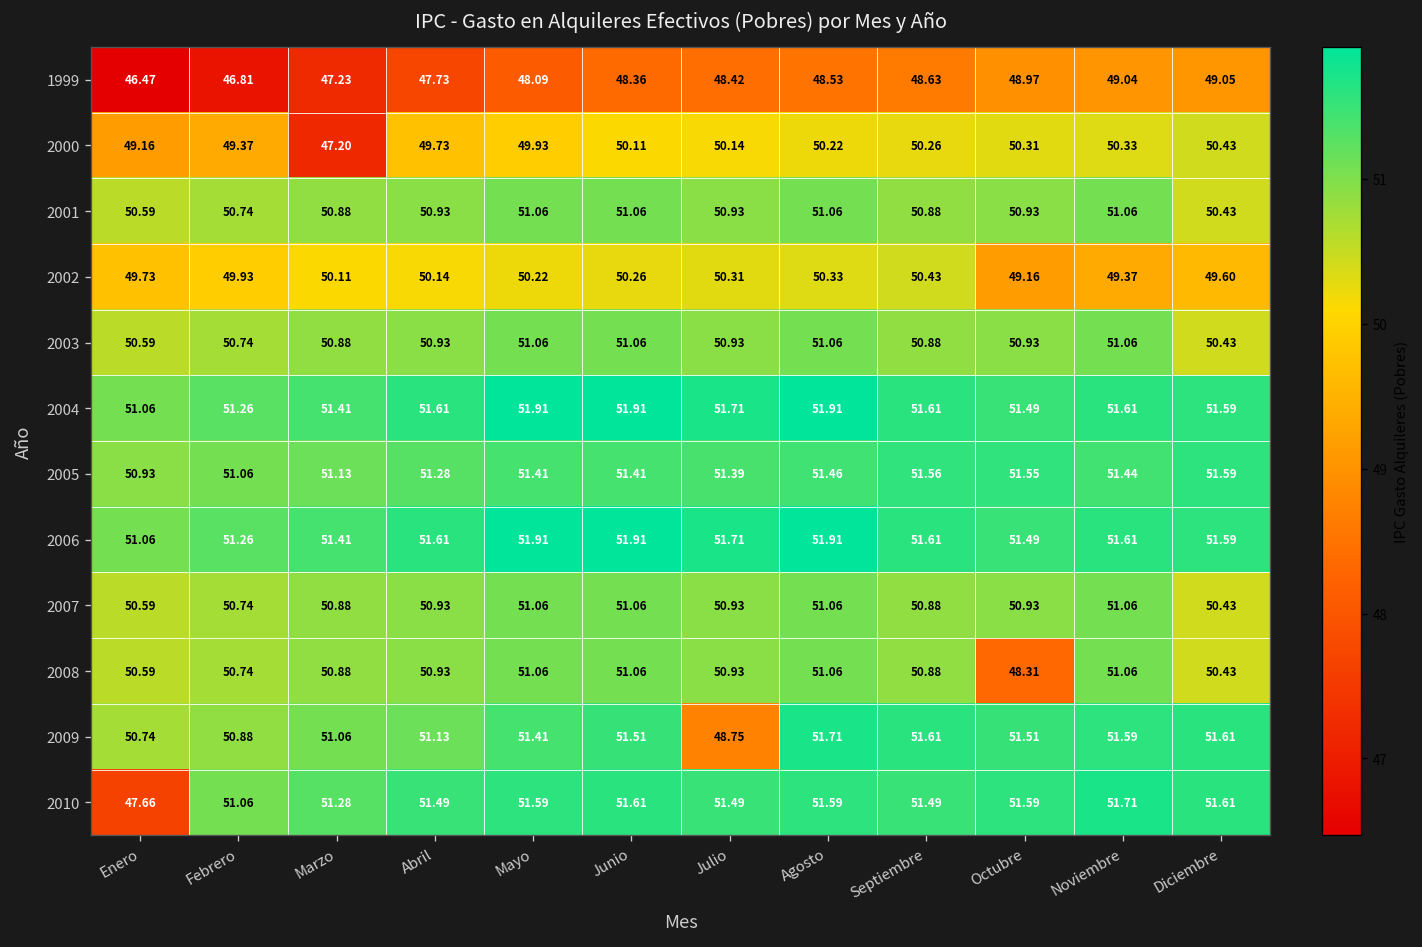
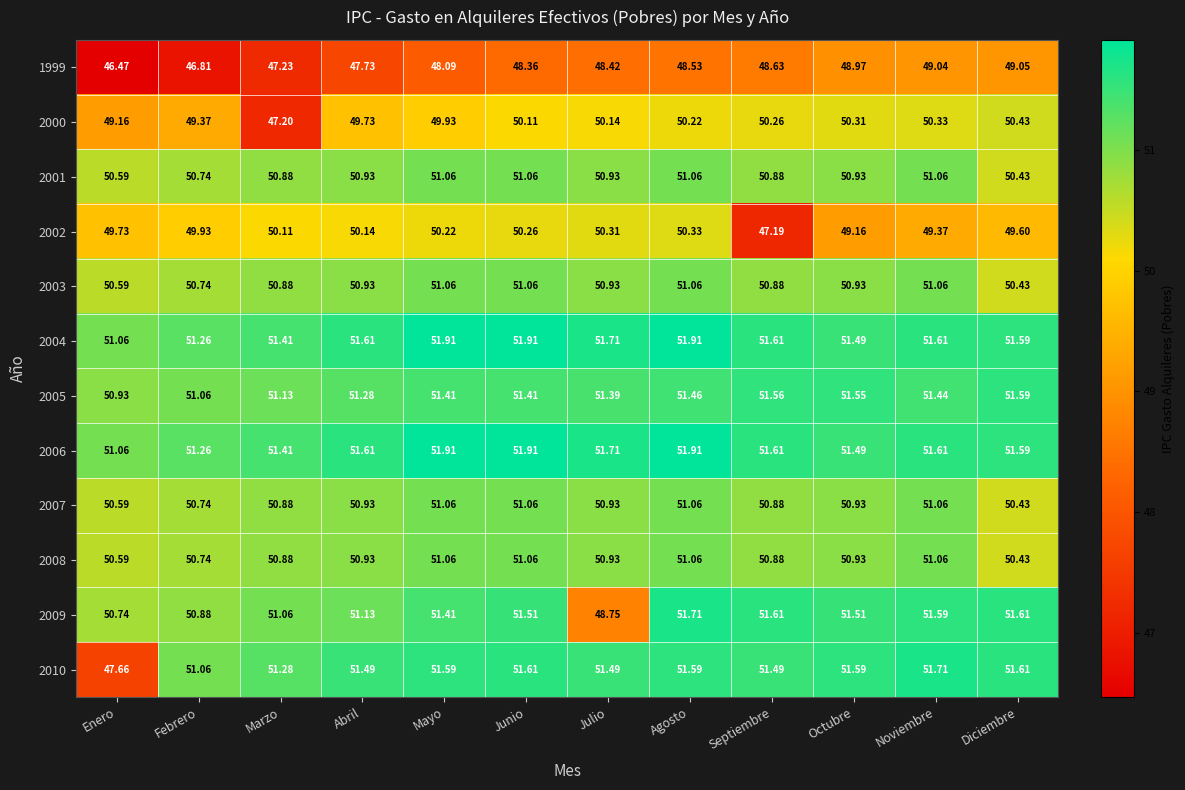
2002, Septiembre: 50.43 -> 47.19
2008, Octubre: 48.31 -> 50.93
